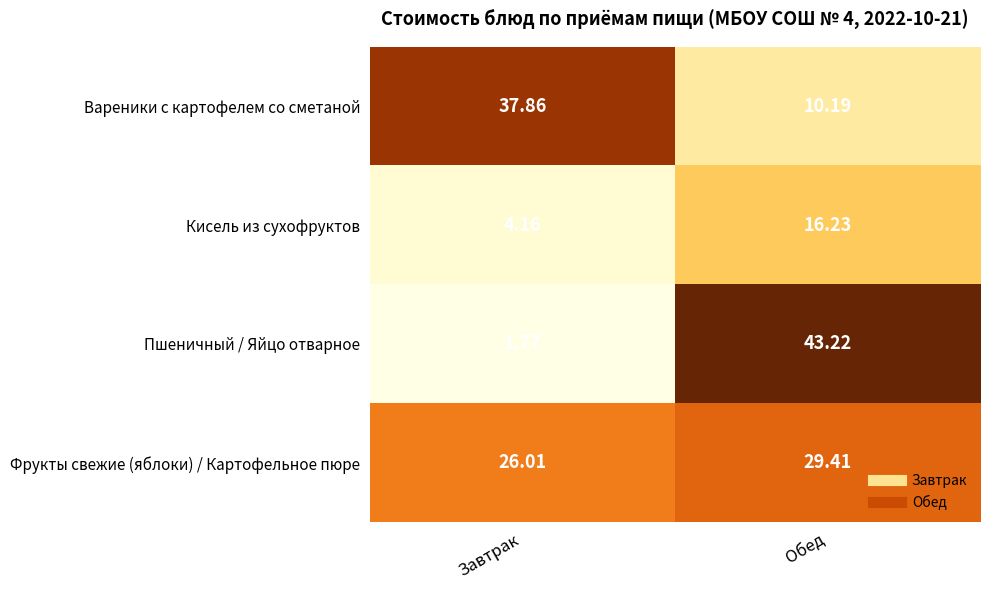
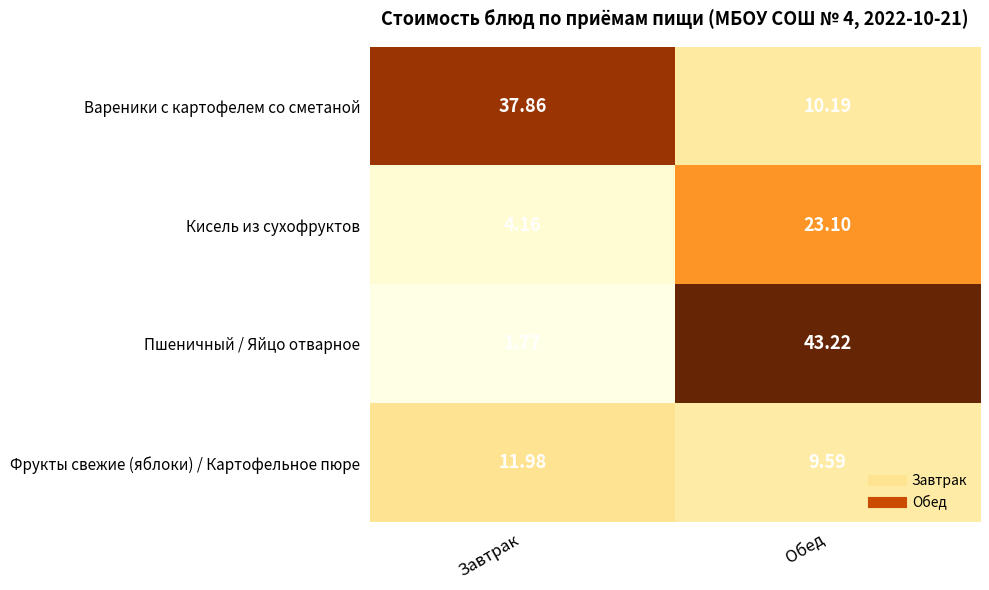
Кисель из сухофруктов, Обед: 16.23 -> 23.10
Фрукты свежие (яблоки) / Картофельное пюре, Завтрак: 26.01 -> 11.98
Фрукты свежие (яблоки) / Картофельное пюре, Обед: 29.41 -> 9.59
